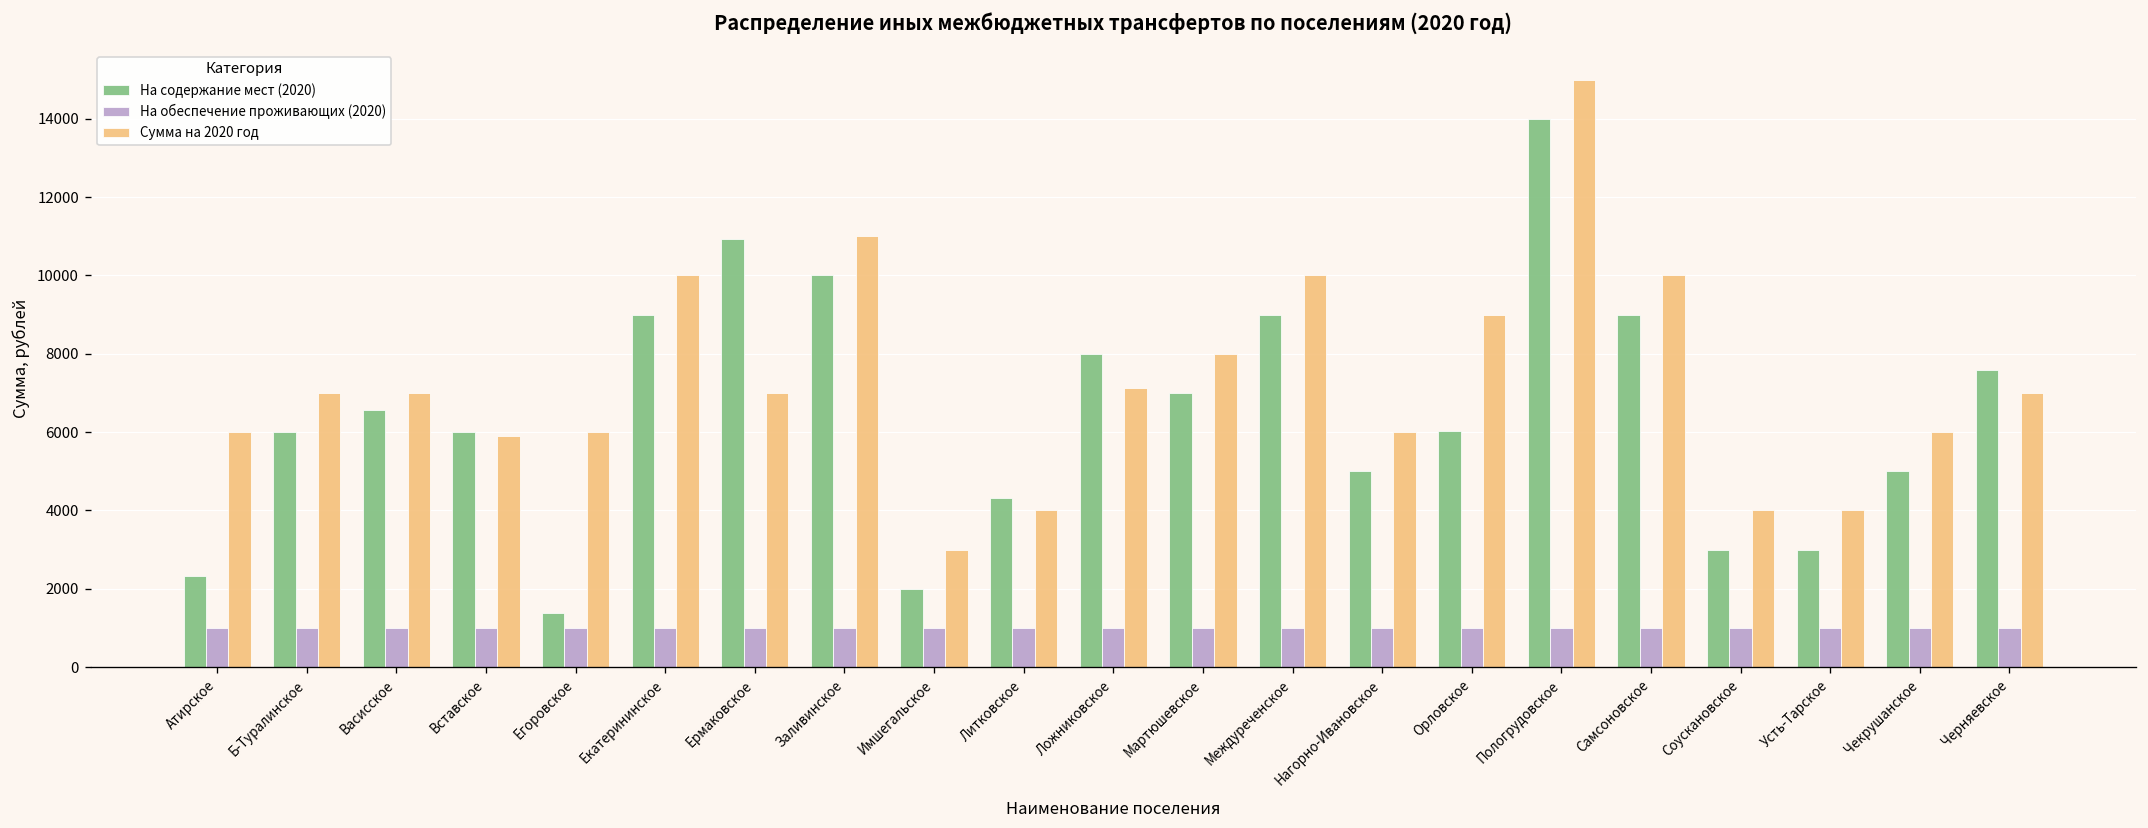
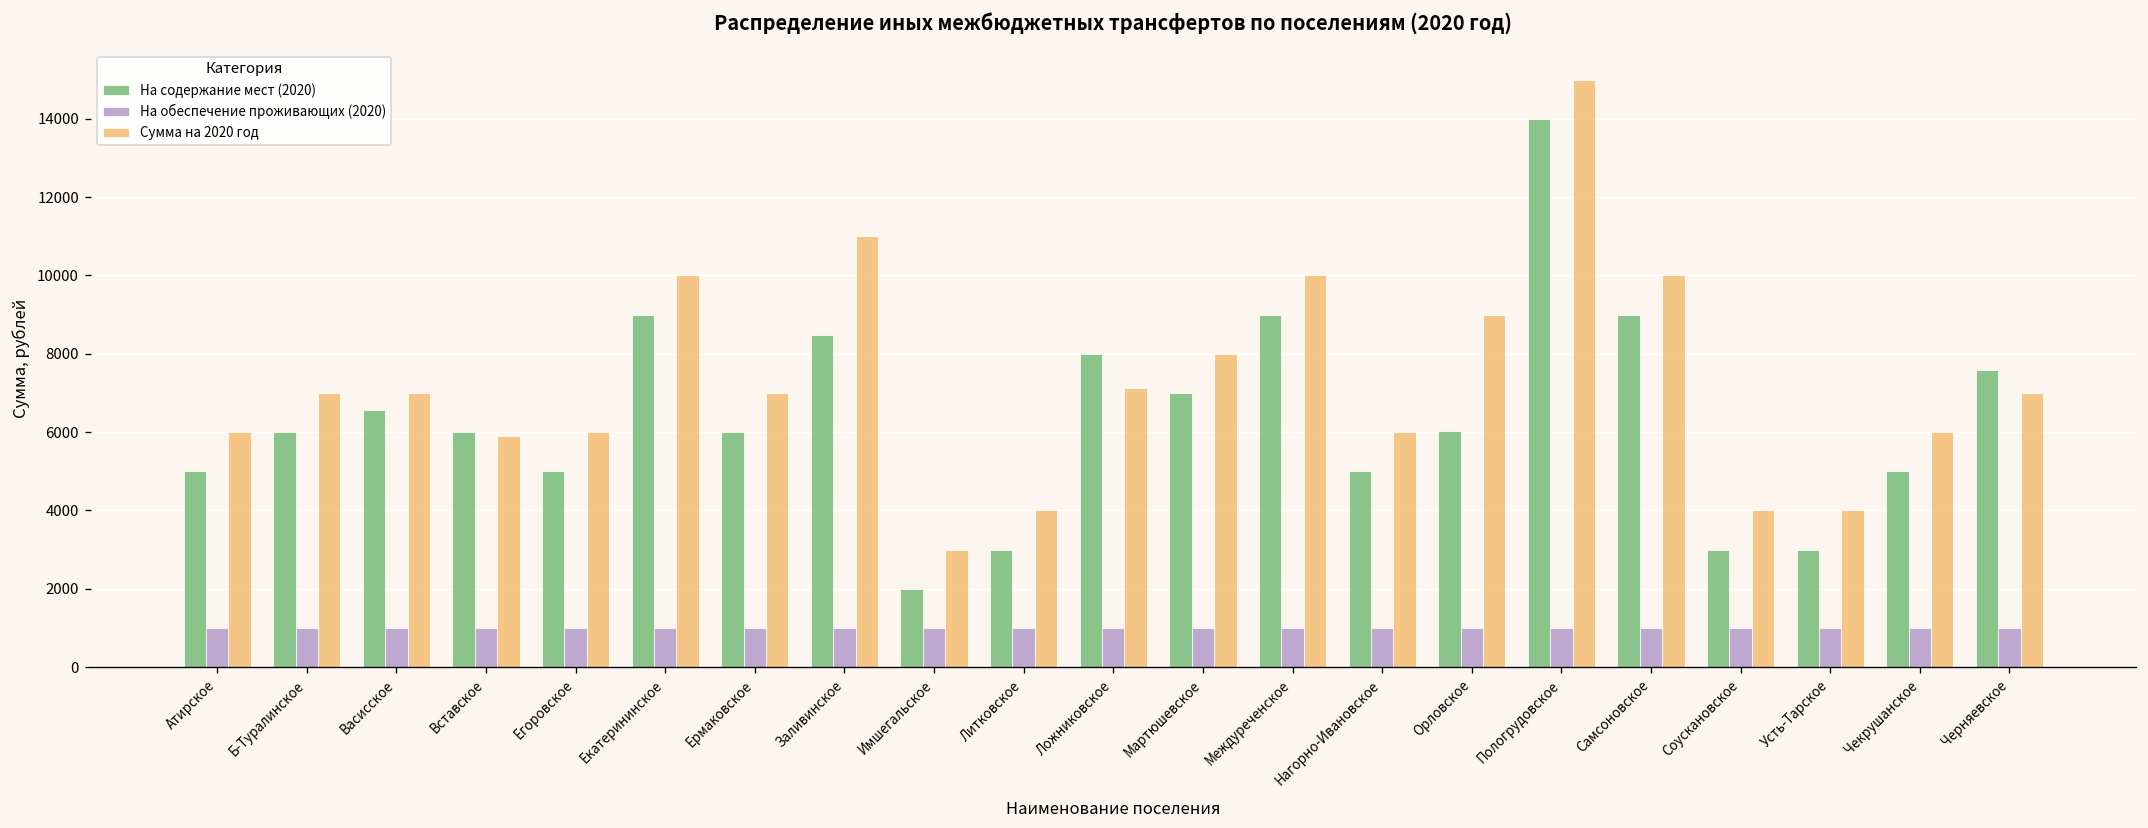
На содержание мест (2020), Атирское: 2300 -> 5000
На содержание мест (2020), Егоровское: 1400 -> 5000
На содержание мест (2020), Ермаковское: 10900 -> 6000
На содержание мест (2020), Заливинское: 10000 -> 8500
На содержание мест (2020), Литковское: 4300 -> 3000
